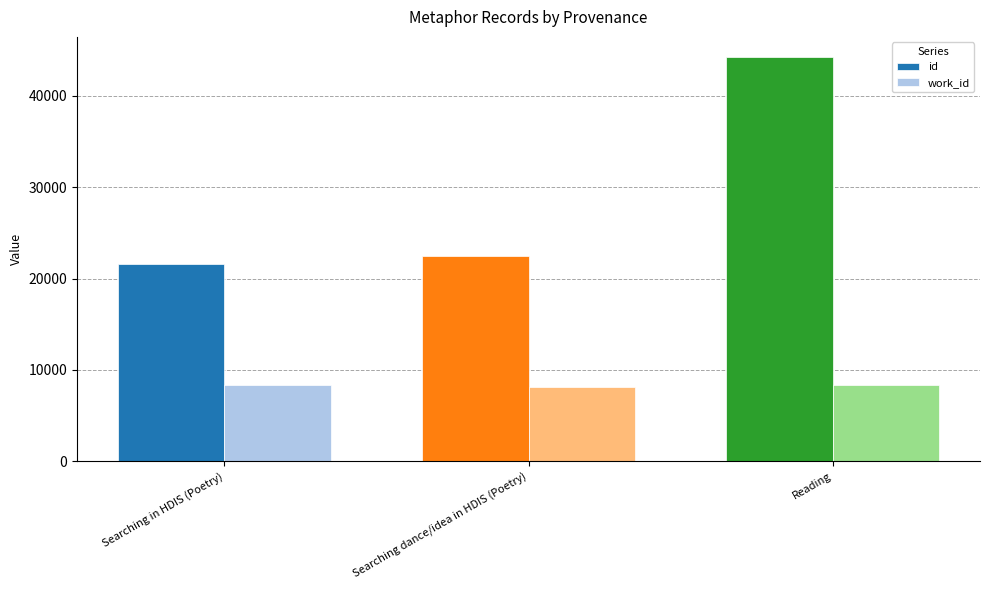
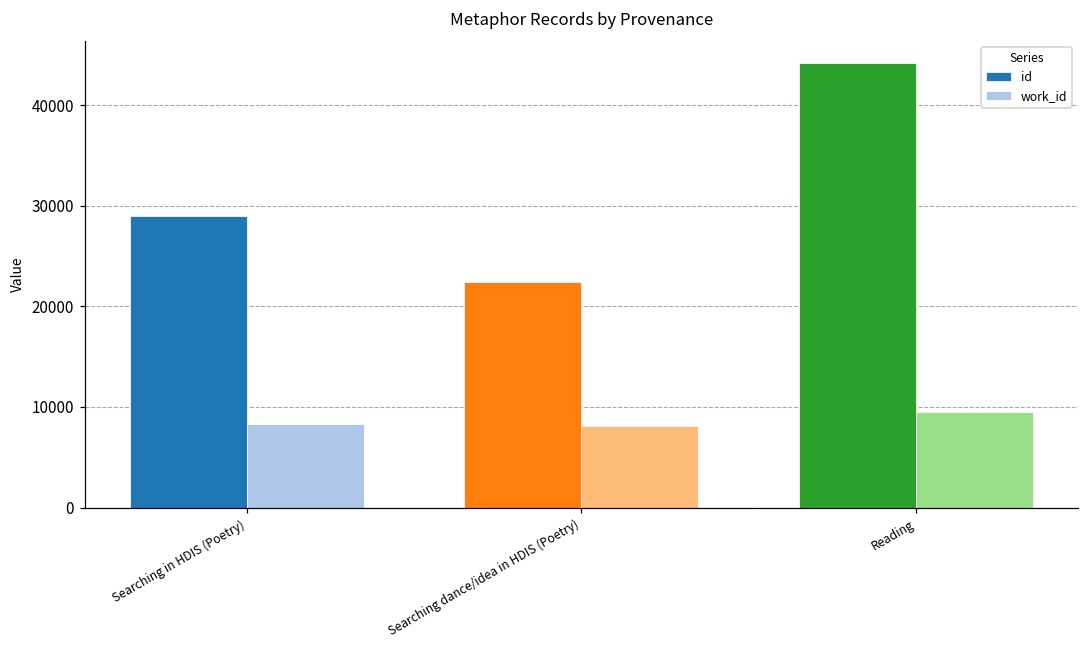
id, Searching in HDIS (Poetry): 22000 -> 29000
work_id, Reading: 8000 -> 10000
